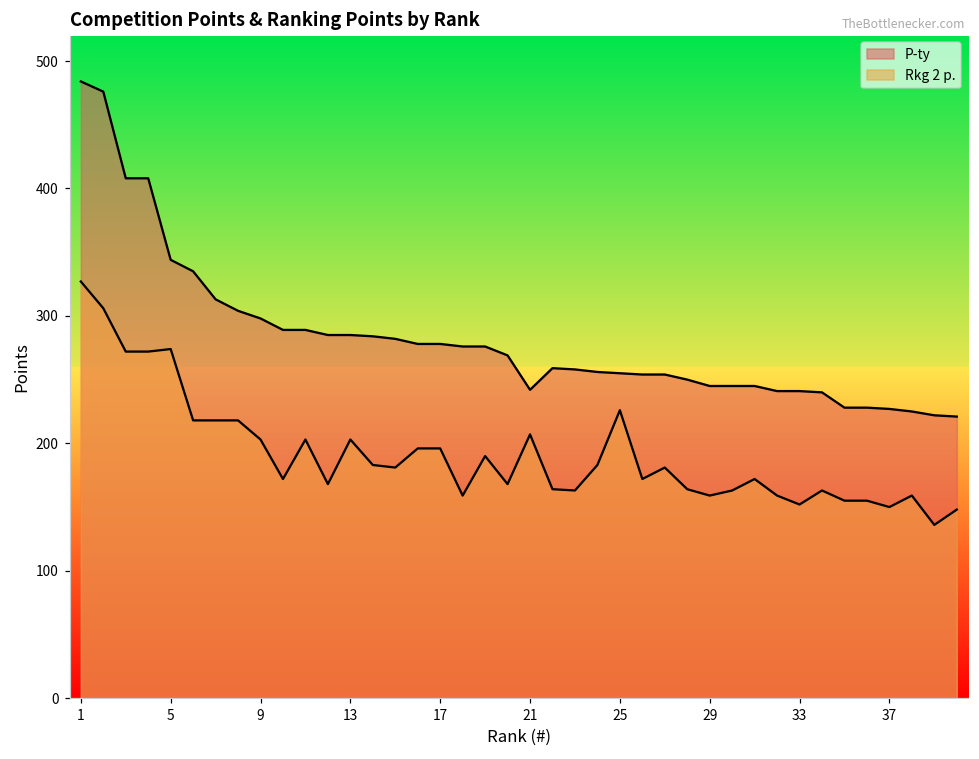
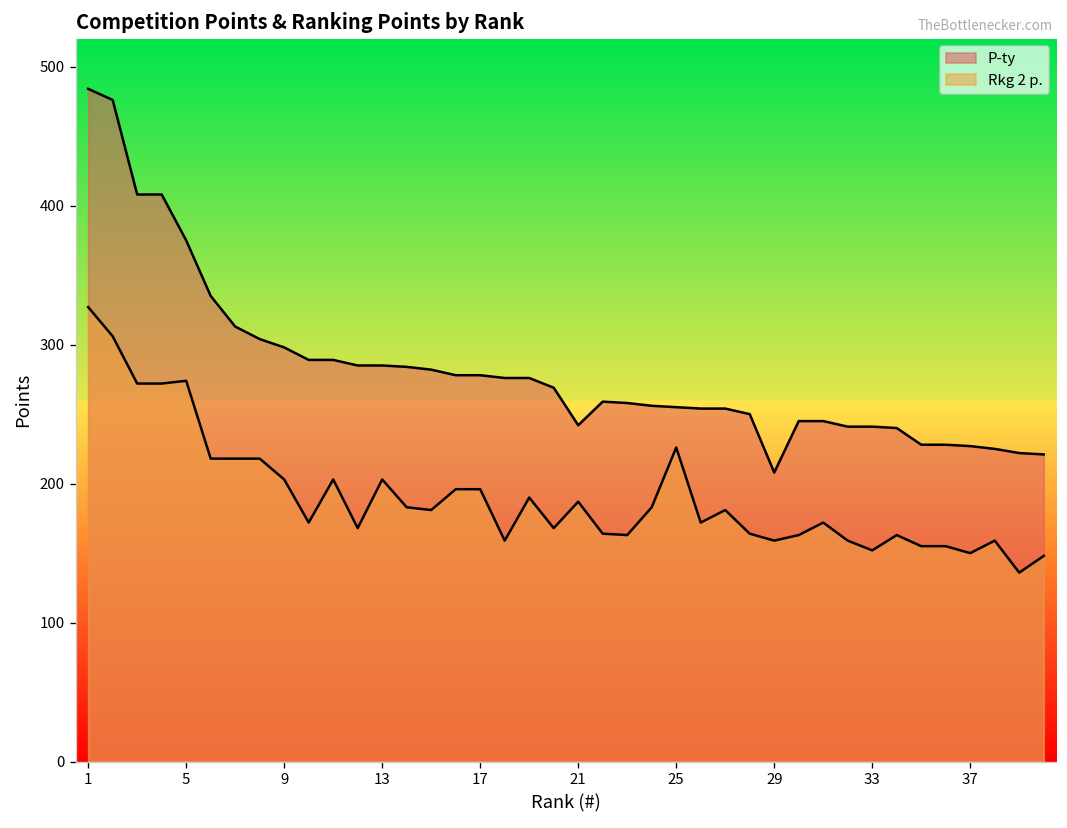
P-ty, 5: 344 -> 375
Rkg 2 p., 21: 207 -> 187
P-ty, 29: 245 -> 208
